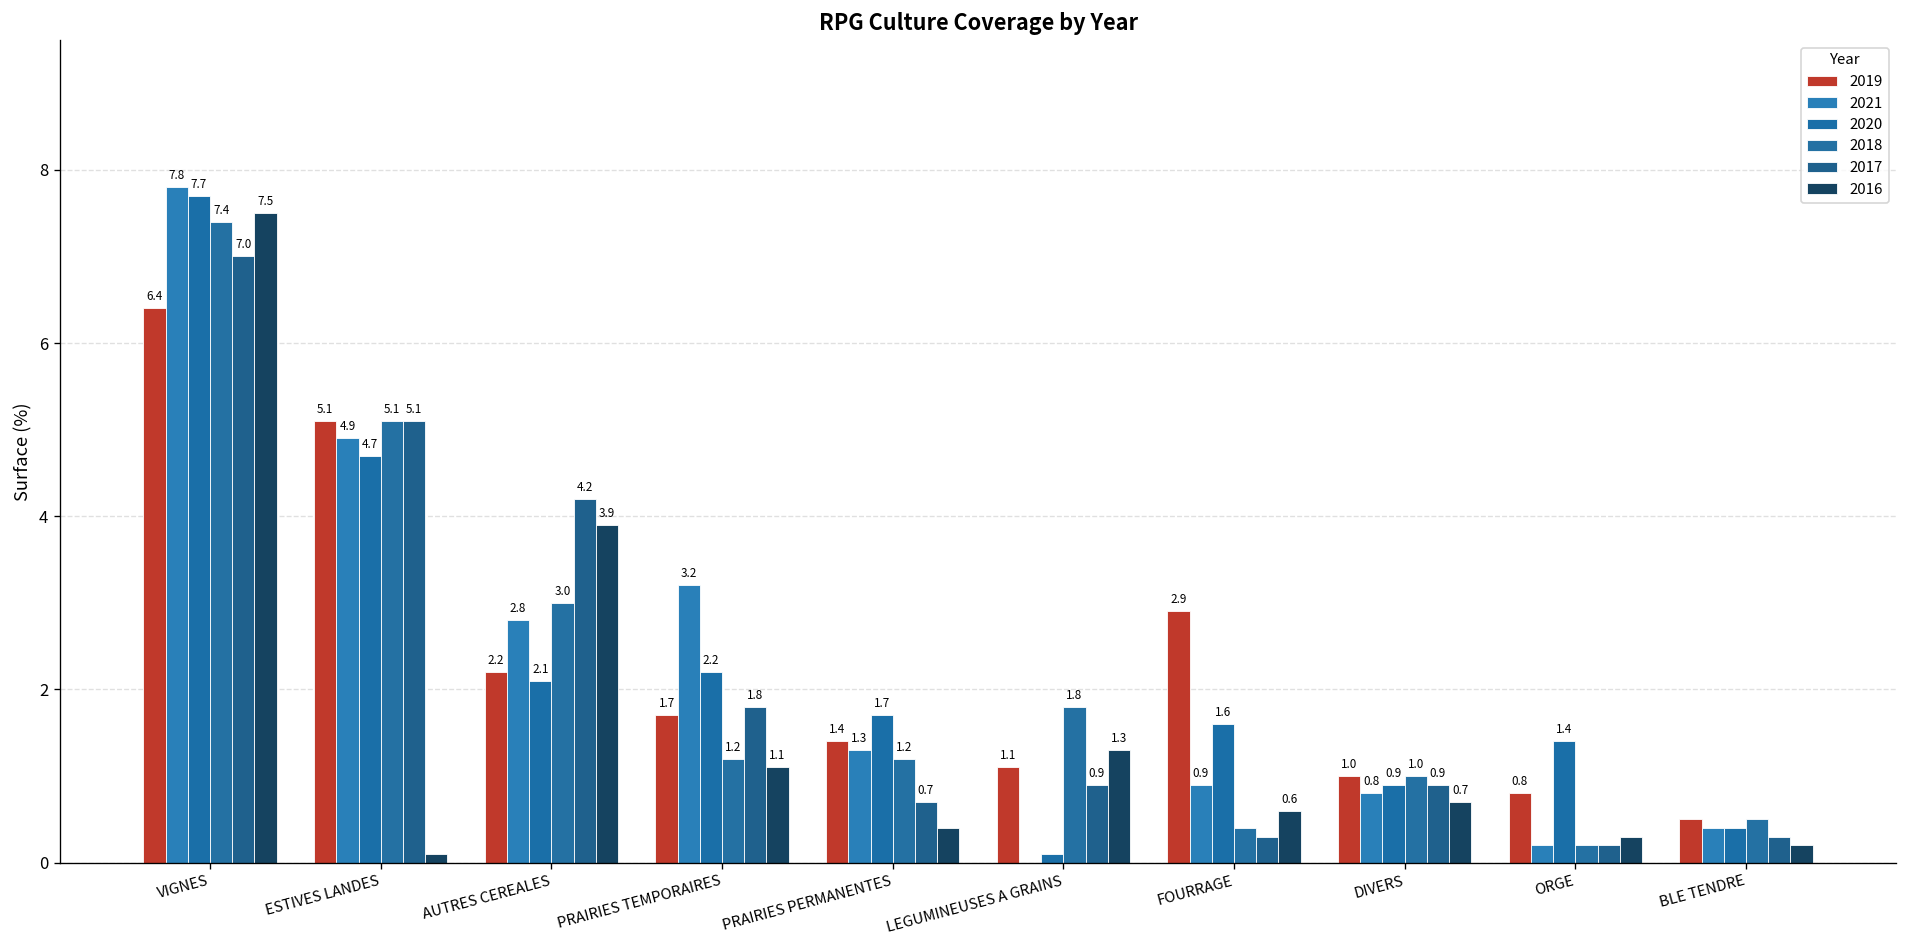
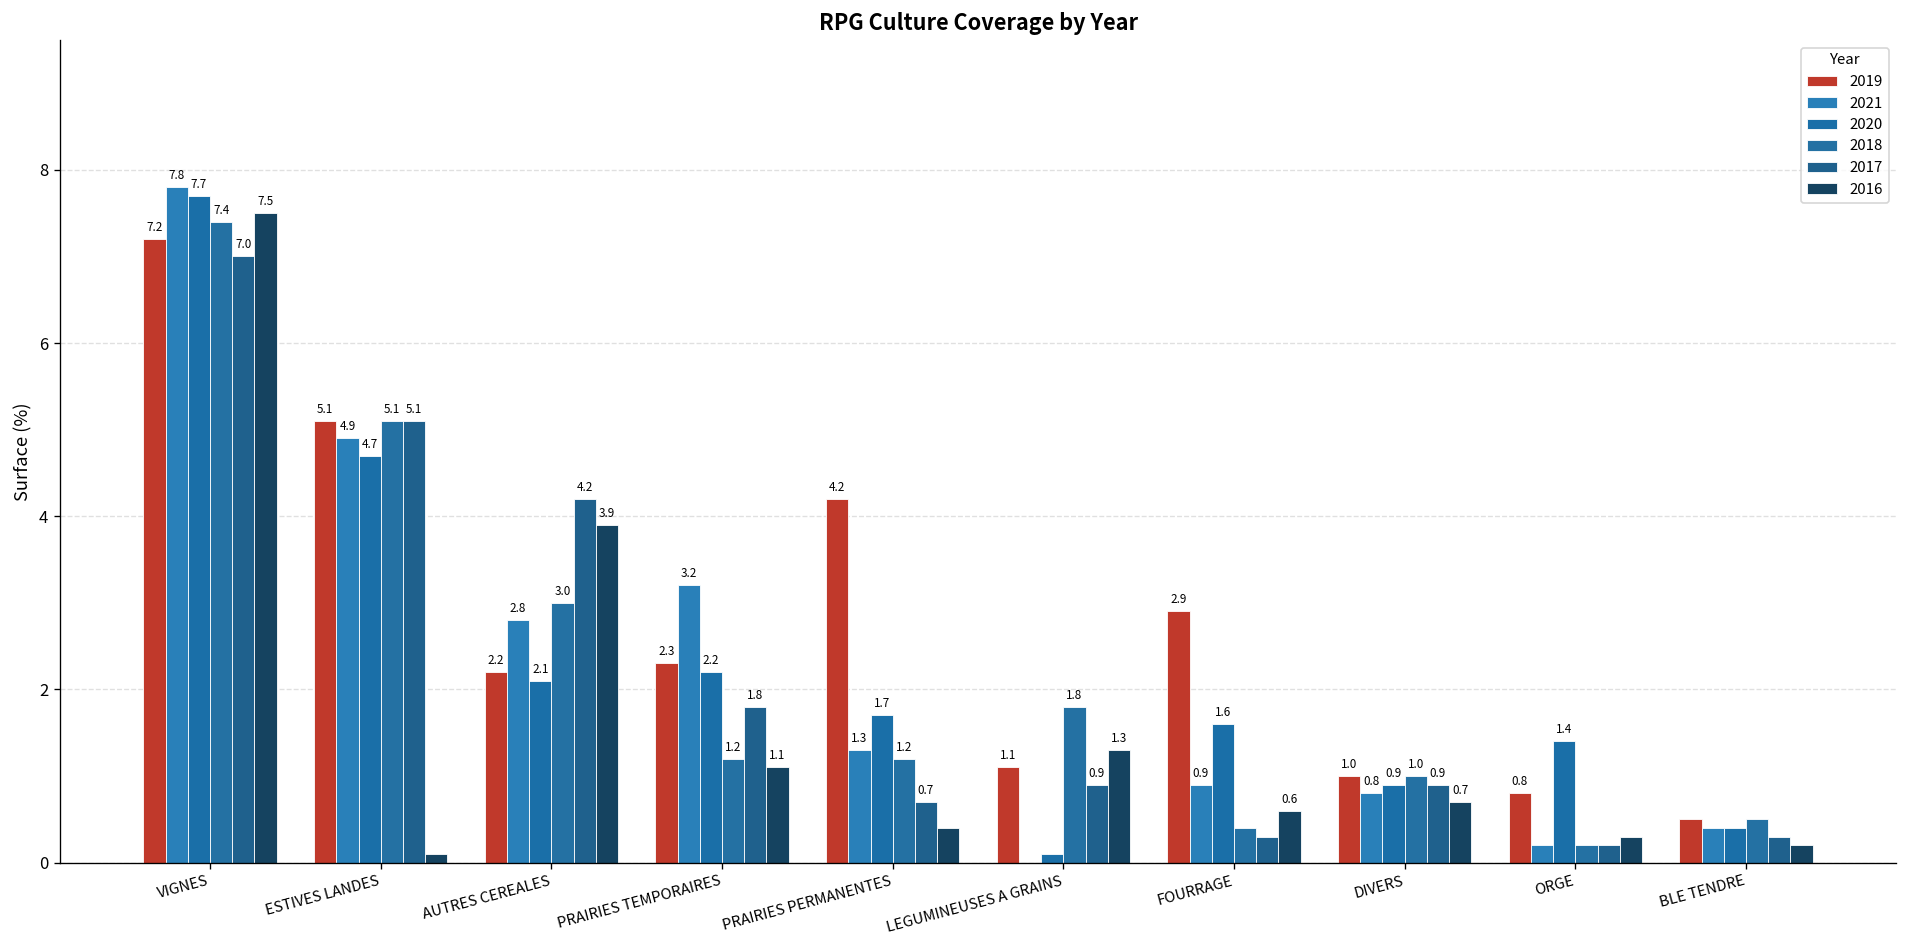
2019, VIGNES: 6.4 -> 7.2
2019, PRAIRIES TEMPORAIRES: 1.7 -> 2.3
2019, PRAIRIES PERMANENTES: 1.4 -> 4.2
